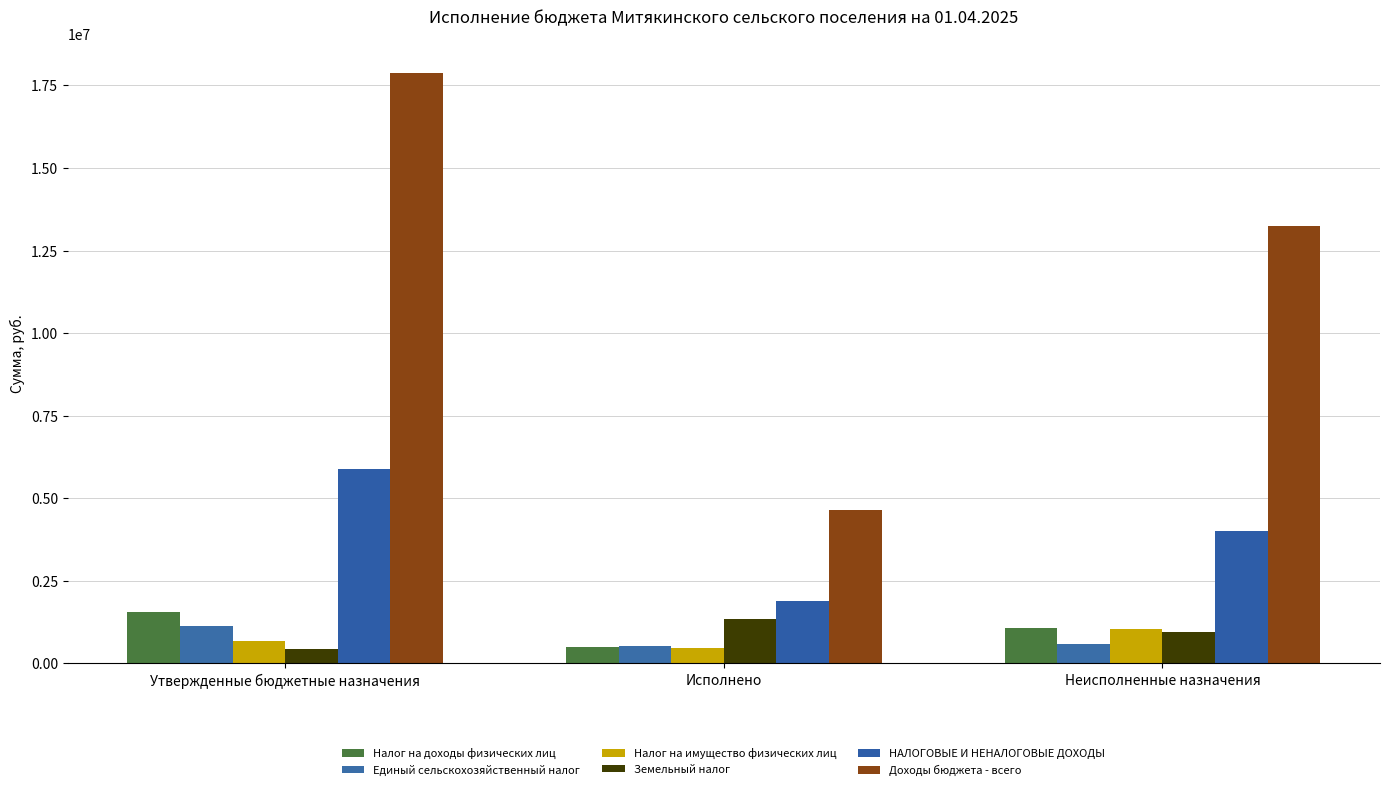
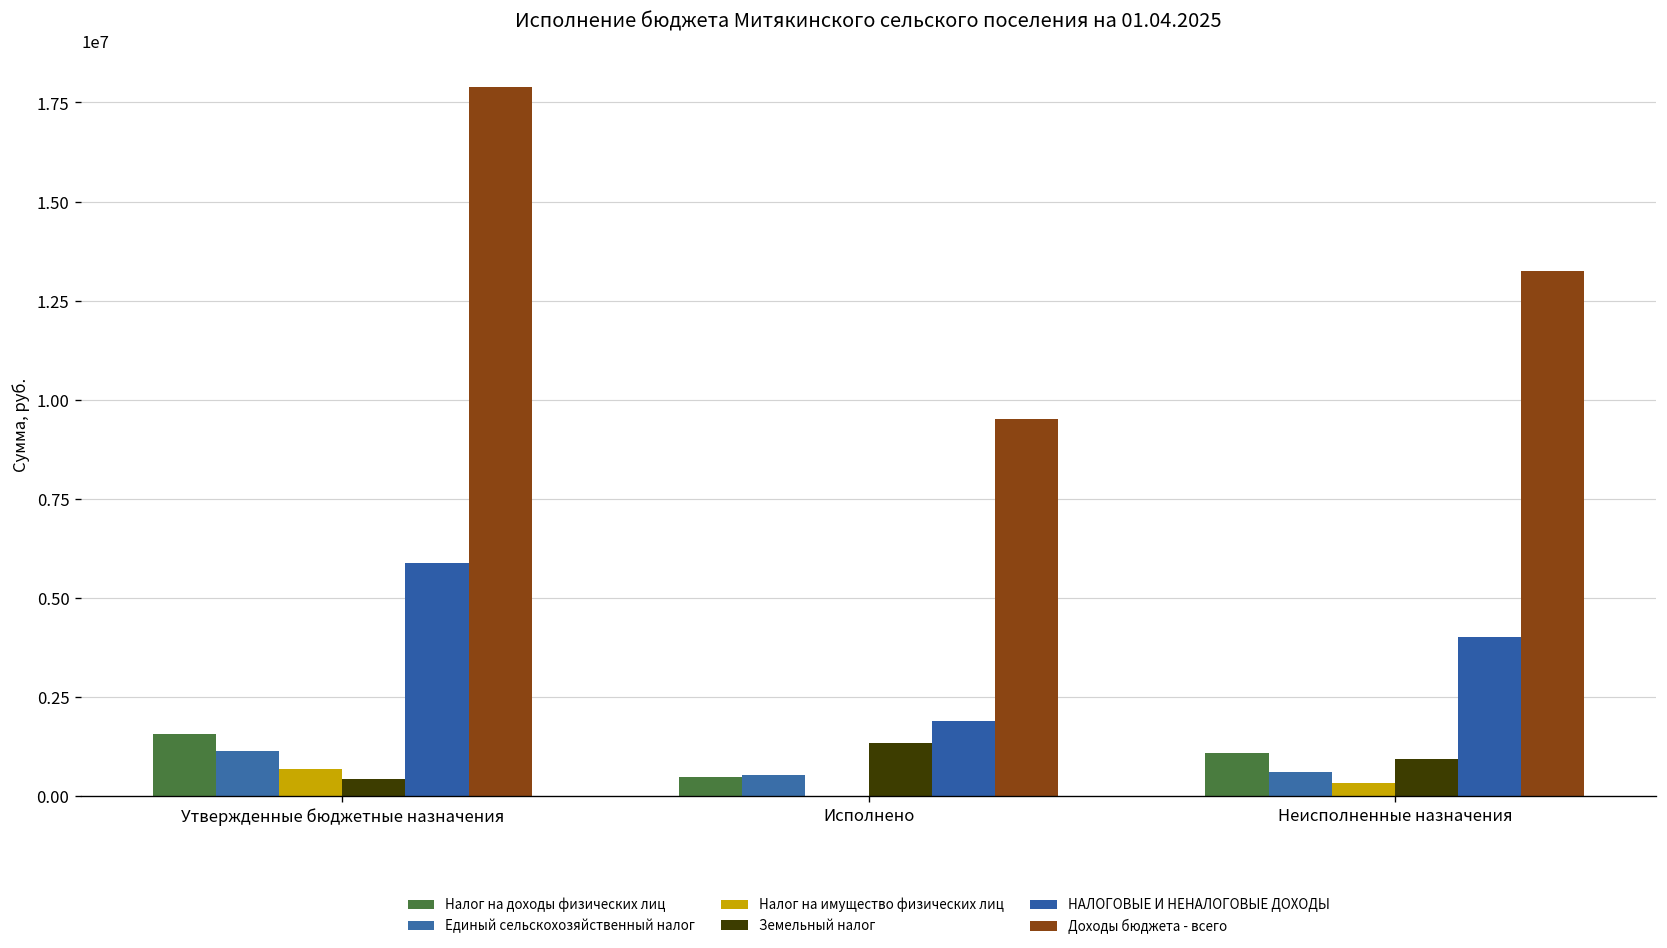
Налог на имущество физических лиц, Исполнено: 500000 -> 0
Доходы бюджета - всего, Исполнено: 4600000 -> 9500000
Налог на имущество физических лиц, Неисполненные назначения: 1000000 -> 300000
